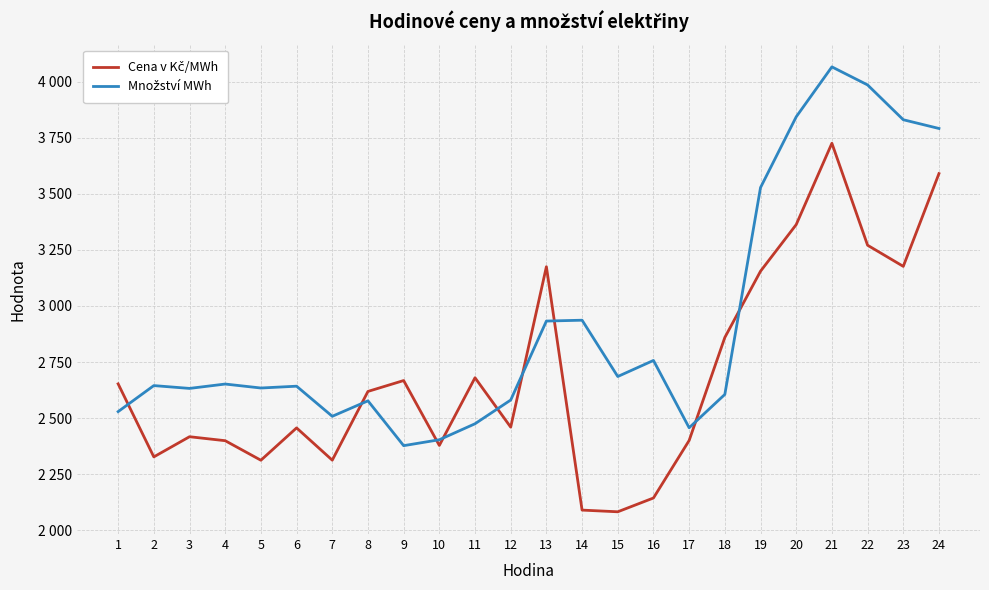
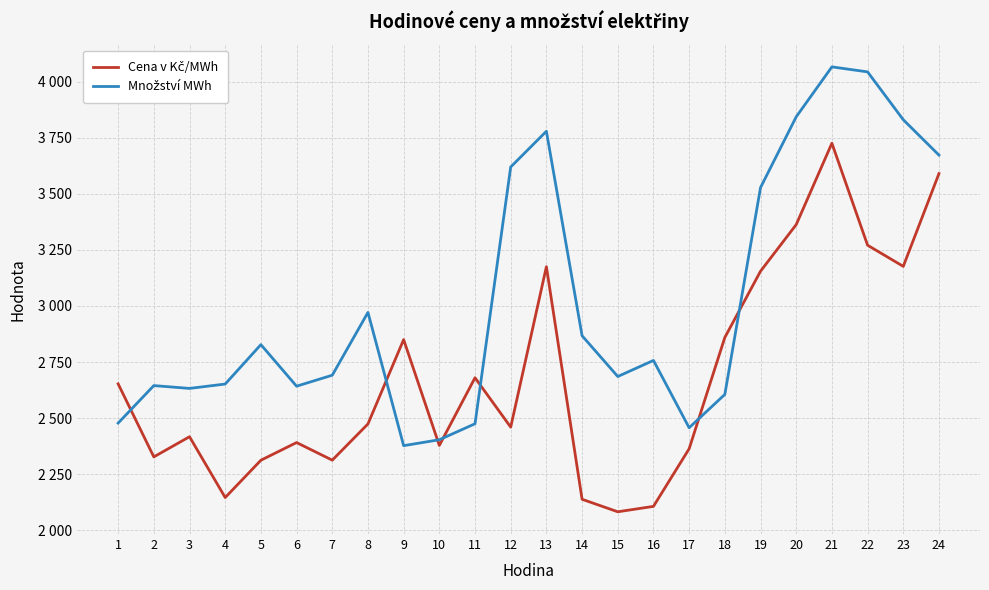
Množství MWh, 1: 2530 -> 2480
Cena v Kč/MWh, 4: 2400 -> 2150
Množství MWh, 5: 2630 -> 2830
Cena v Kč/MWh, 6: 2460 -> 2390
Množství MWh, 7: 2510 -> 2690
Cena v Kč/MWh, 8: 2620 -> 2470
Množství MWh, 8: 2580 -> 2970
Cena v Kč/MWh, 9: 2670 -> 2850
Množství MWh, 12: 2580 -> 3620
Množství MWh, 13: 2930 -> 3780
Cena v Kč/MWh, 14: 2090 -> 2140
Množství MWh, 14: 2940 -> 2870
Cena v Kč/MWh, 16: 2140 -> 2110
Cena v Kč/MWh, 17: 2400 -> 2360
Množství MWh, 22: 3990 -> 4040
Množství MWh, 24: 3790 -> 3670
